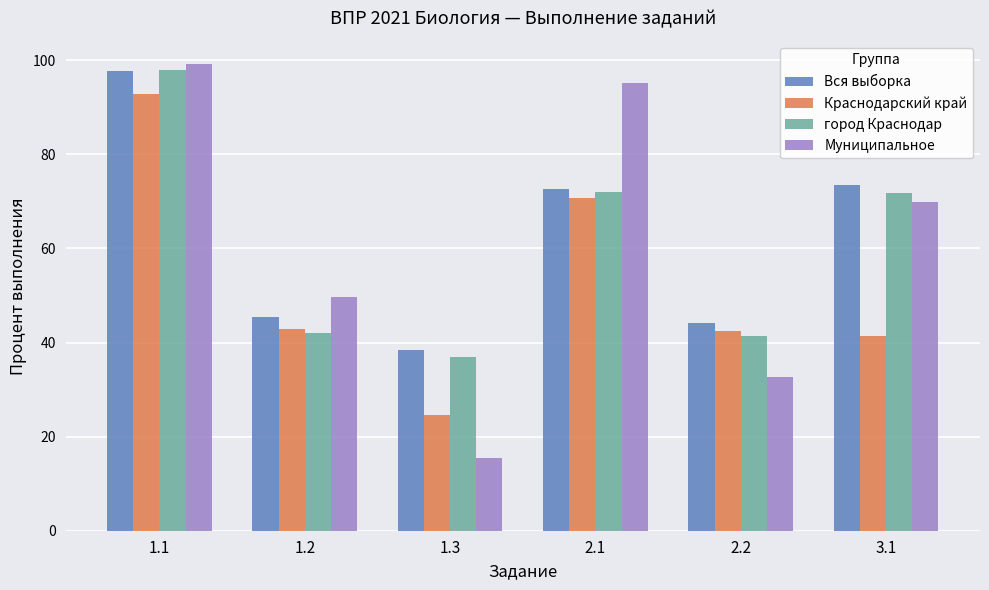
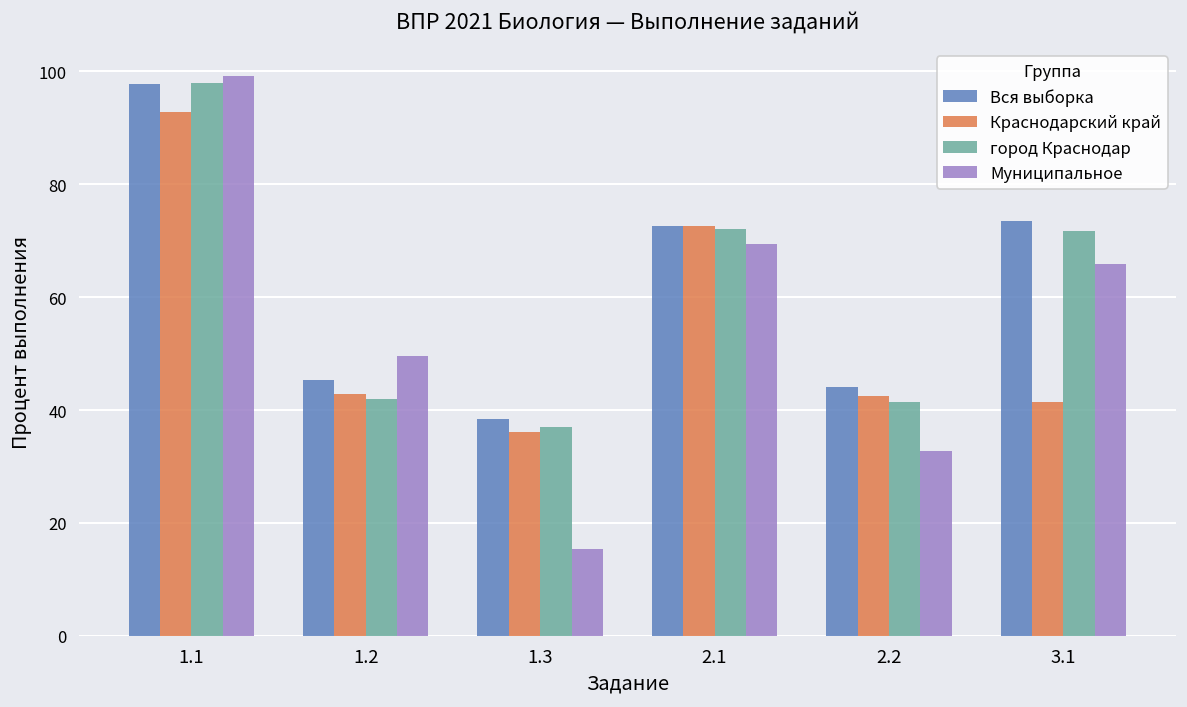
Краснодарский край, 1.3: 25 -> 36
Краснодарский край, 2.1: 71 -> 73
Муниципальное, 2.1: 95 -> 69
Муниципальное, 3.1: 70 -> 66
